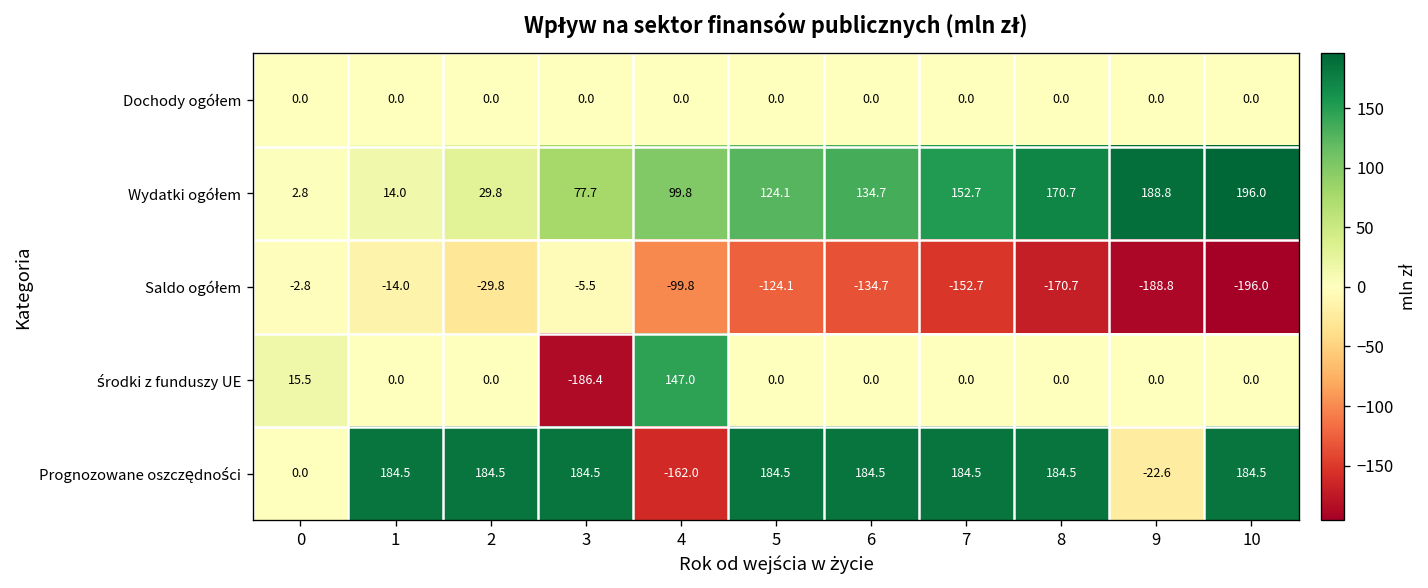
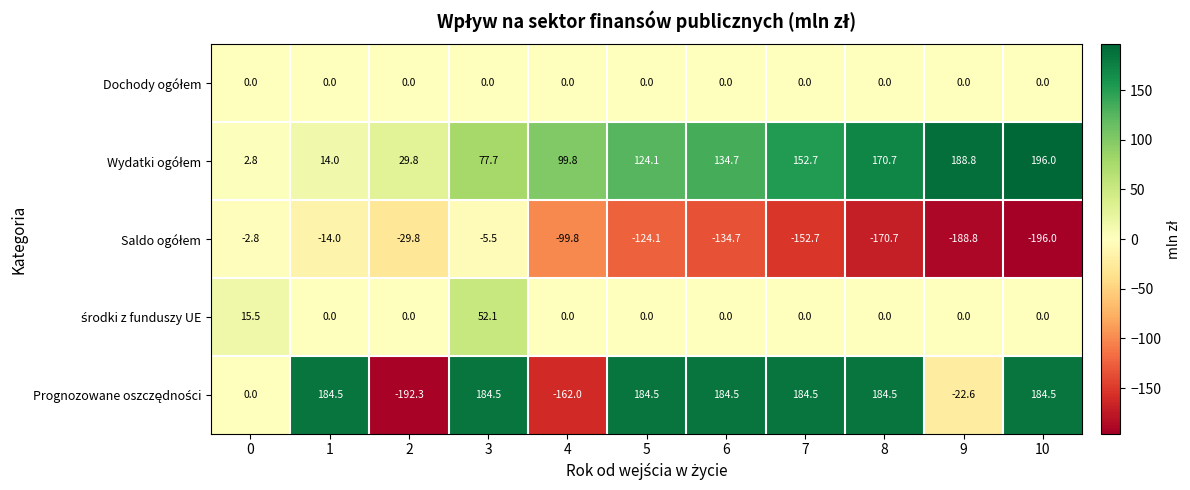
środki z funduszy UE, 3: -186.4 -> 52.1
środki z funduszy UE, 4: 147.0 -> 0.0
Prognozowane oszczędności, 2: 184.5 -> -192.3
